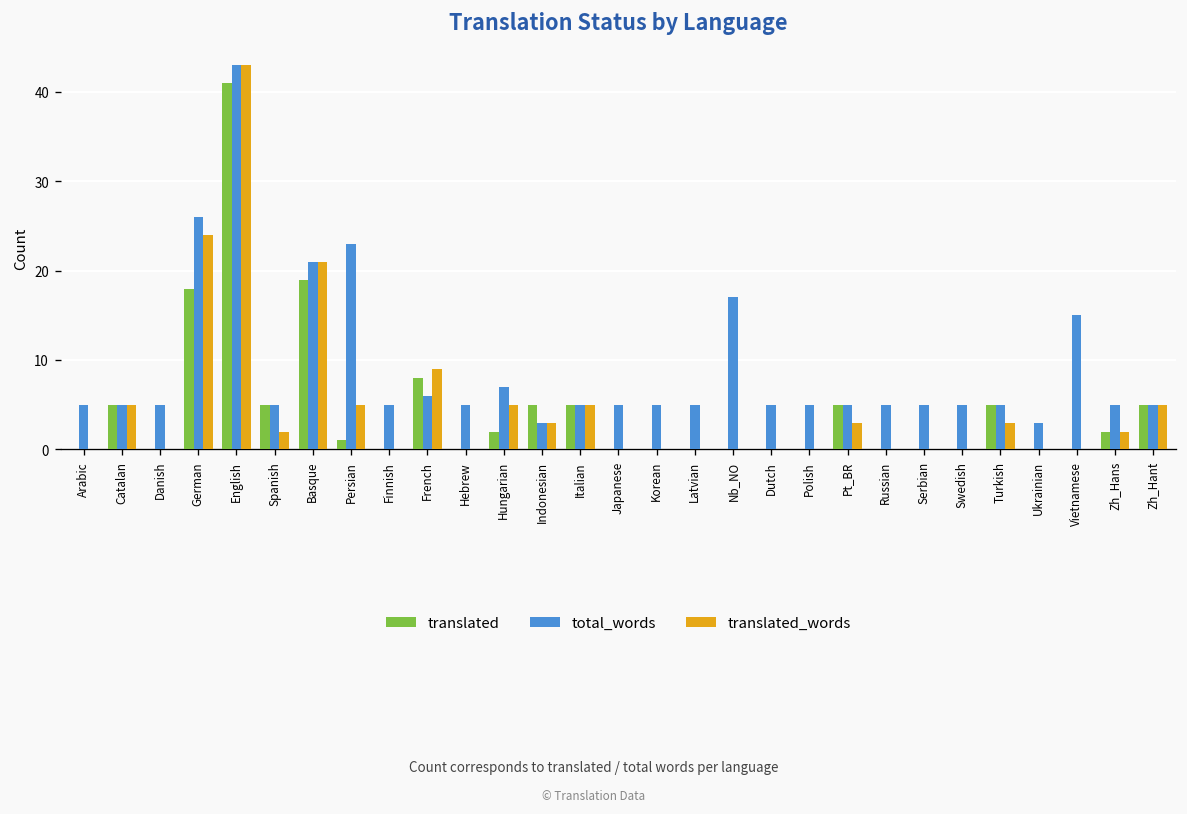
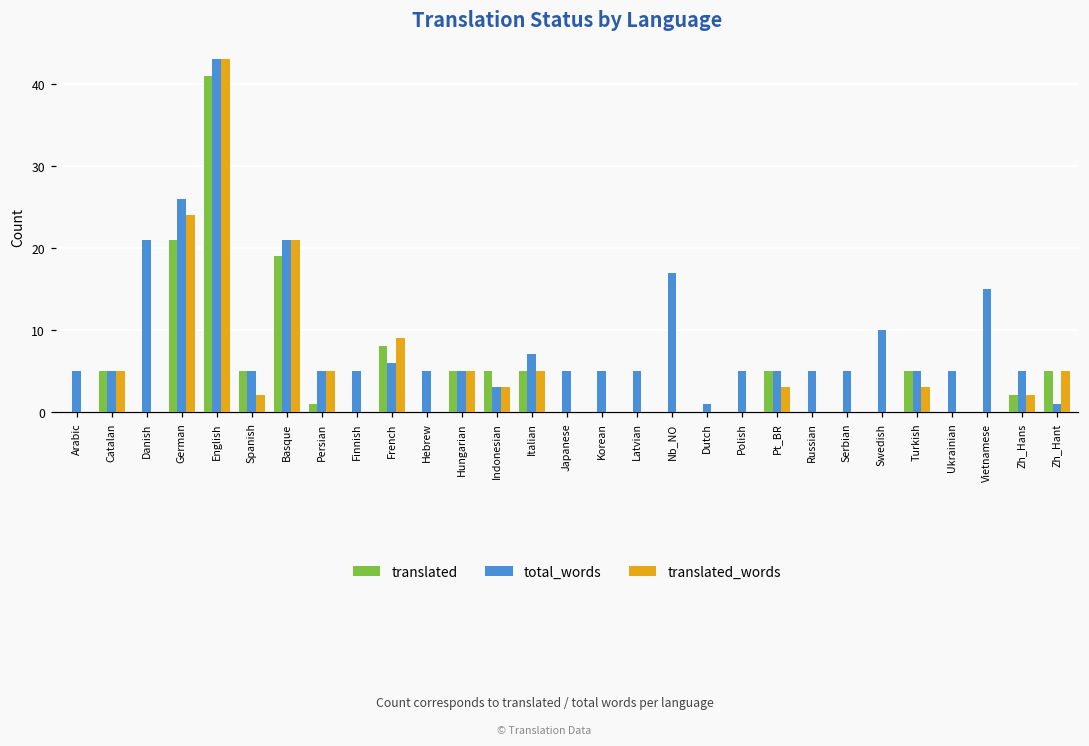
total_words, Danish: 5 -> 21
translated, German: 18 -> 21
total_words, Persian: 23 -> 5
translated, Hungarian: 2 -> 5
total_words, Hungarian: 7 -> 5
total_words, Italian: 5 -> 7
total_words, Dutch: 5 -> 1
total_words, Swedish: 5 -> 10
total_words, Ukrainian: 3 -> 5
total_words, Zh_Hant: 5 -> 1
